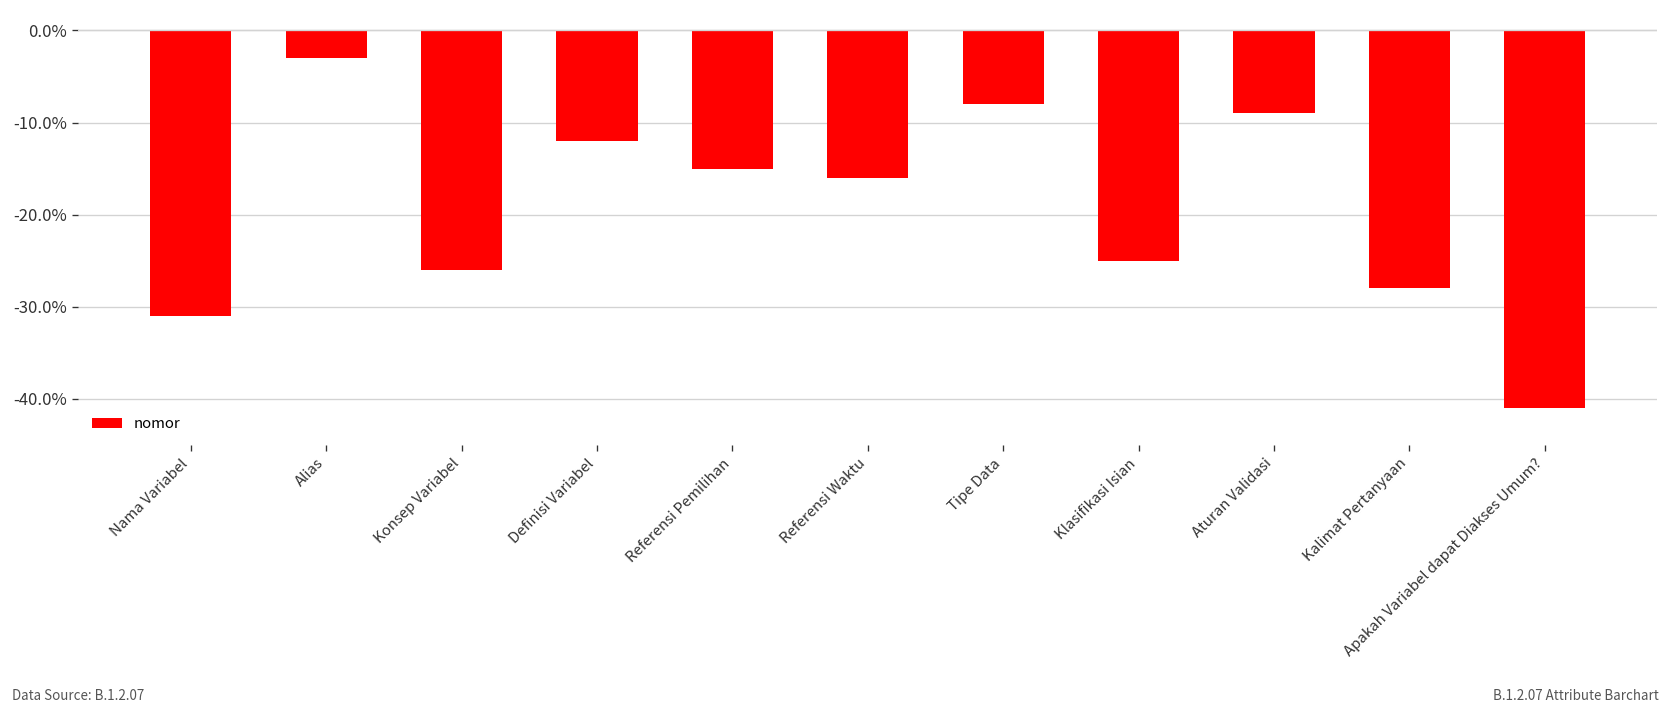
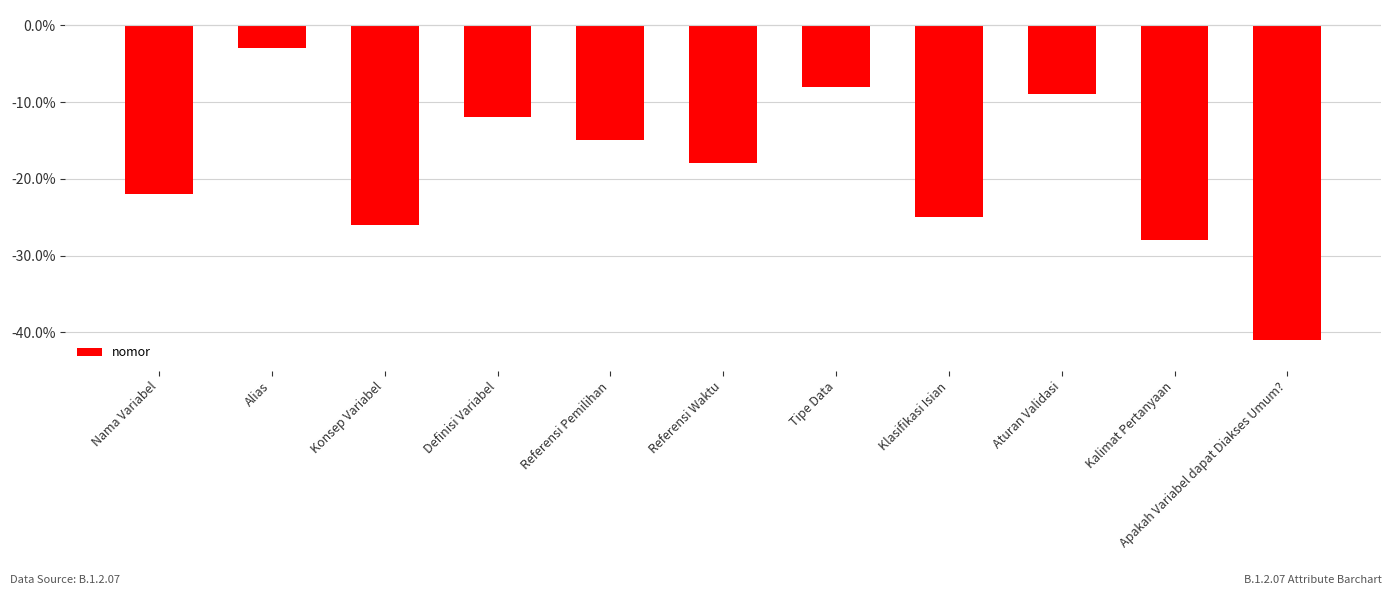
Nama Variabel: -31% -> -22%
Referensi Waktu: -16% -> -18%
